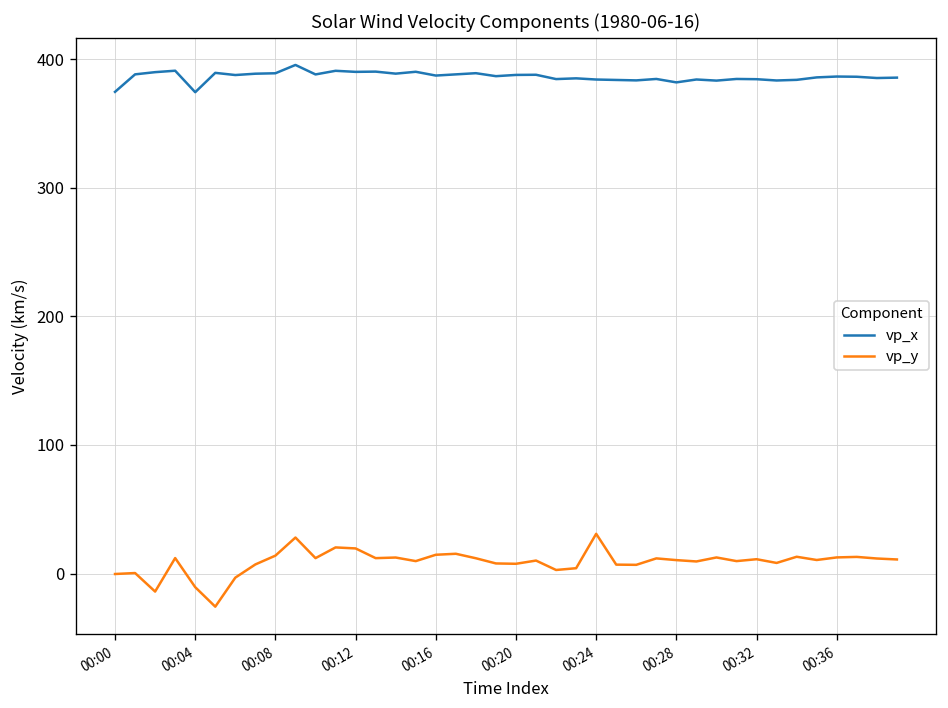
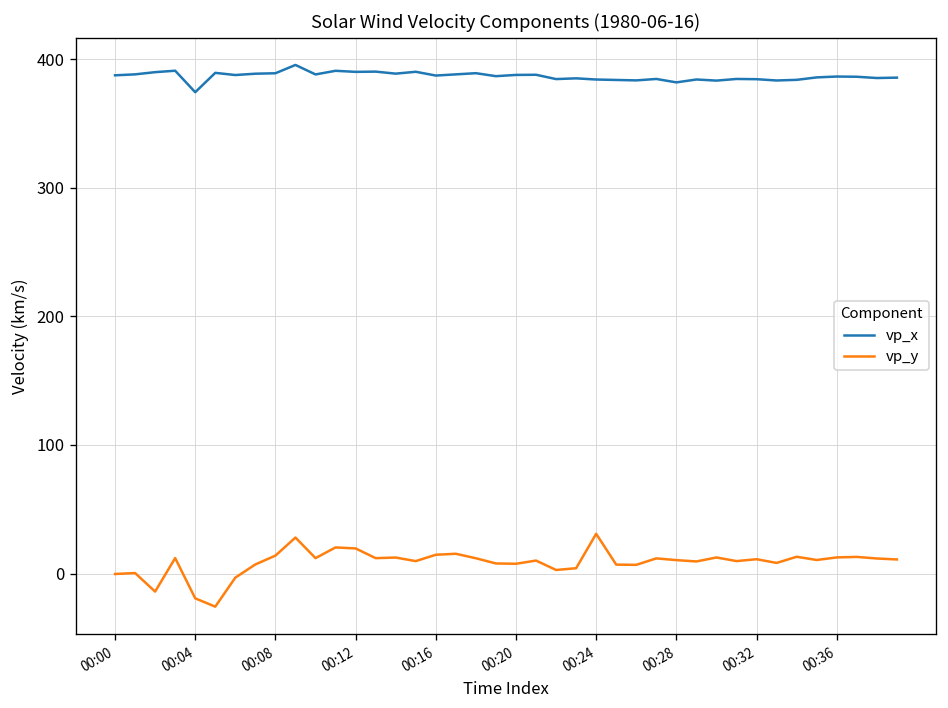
vp_x, 00:00: 375 -> 387
vp_y, 00:04: -11 -> -19
